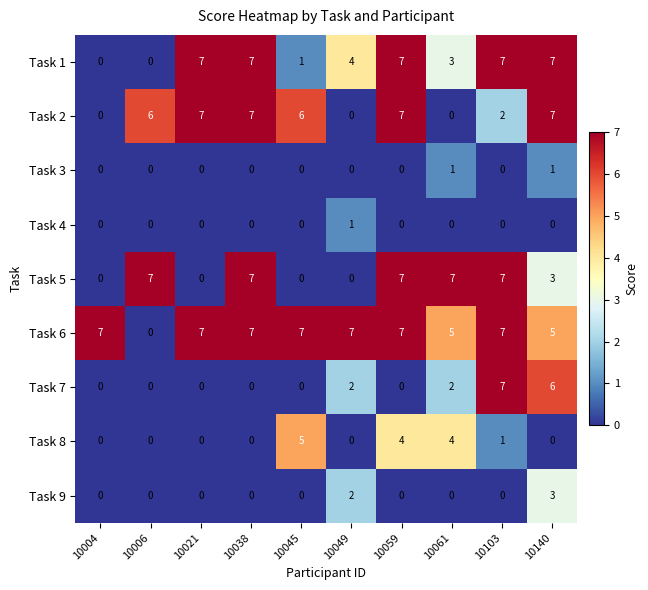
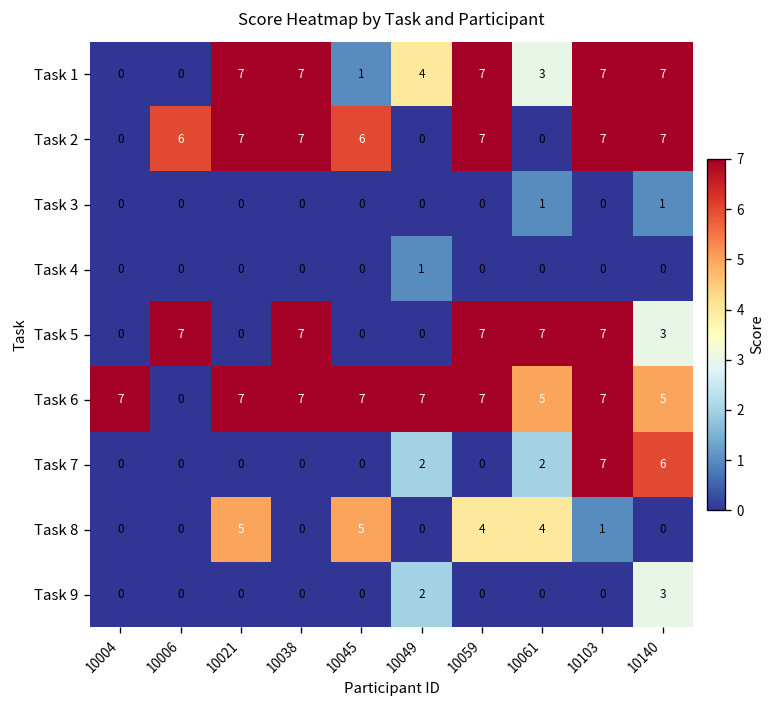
Task 2, 10103: 2 -> 7
Task 8, 10021: 0 -> 5
